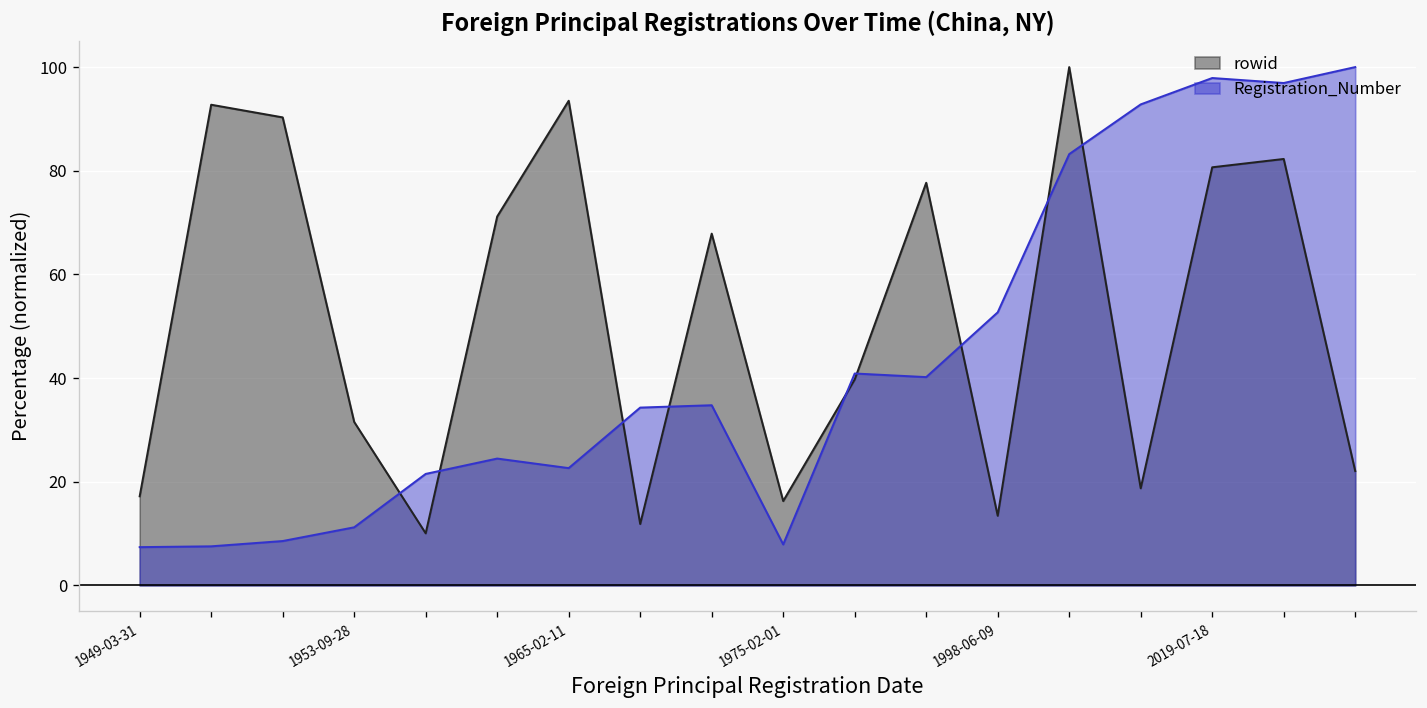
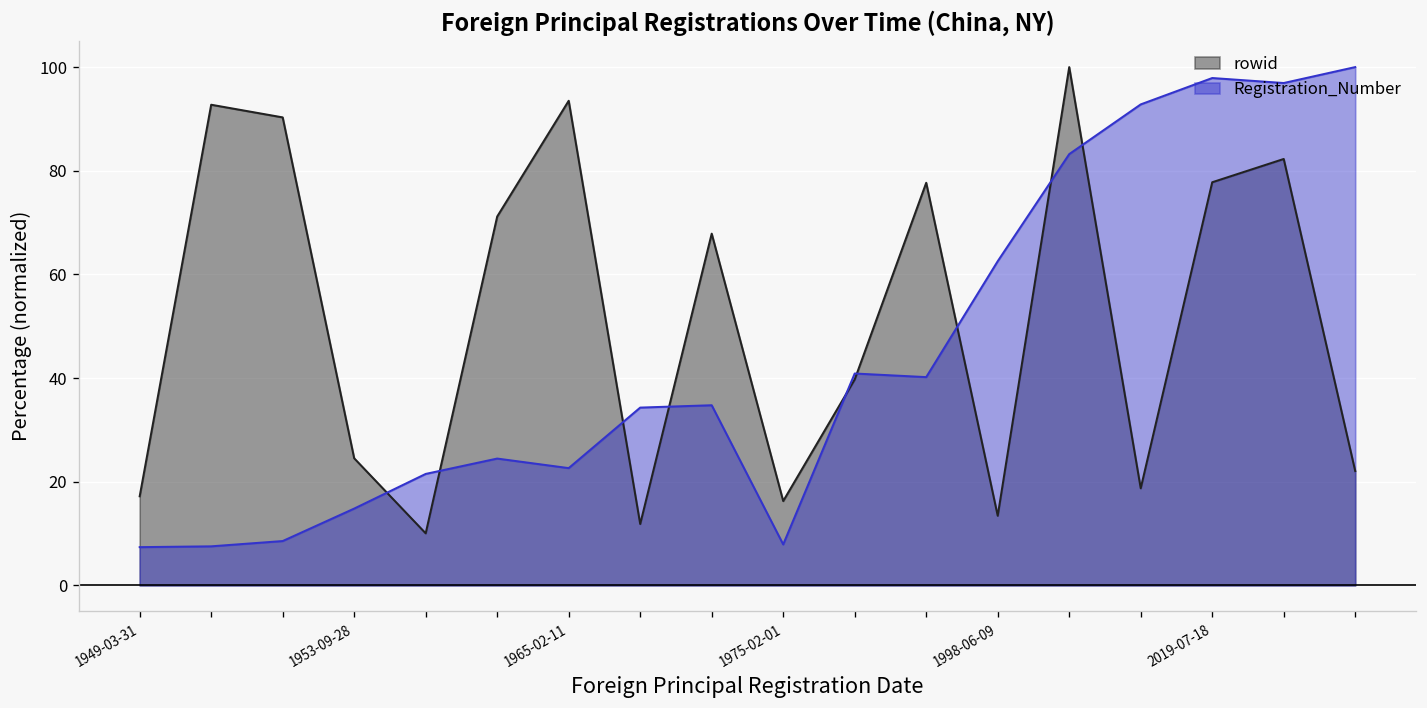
rowid, 1953-09-28: 32 -> 25
Registration_Number, 1953-09-28: 11 -> 15
Registration_Number, 1998-06-09: 53 -> 63
rowid, 2019-07-18: 81 -> 78
